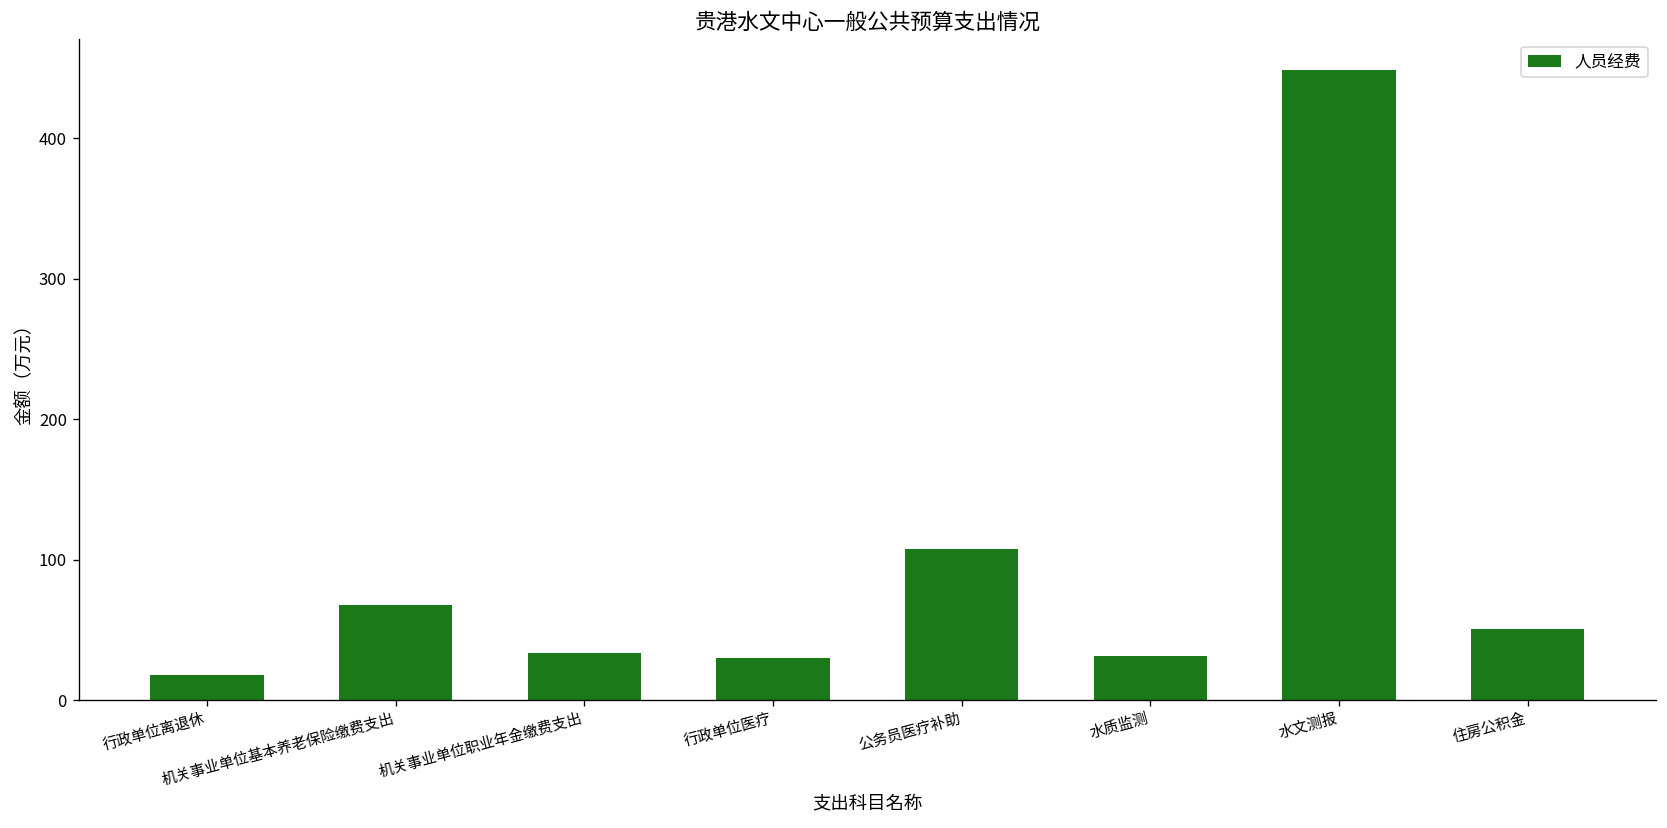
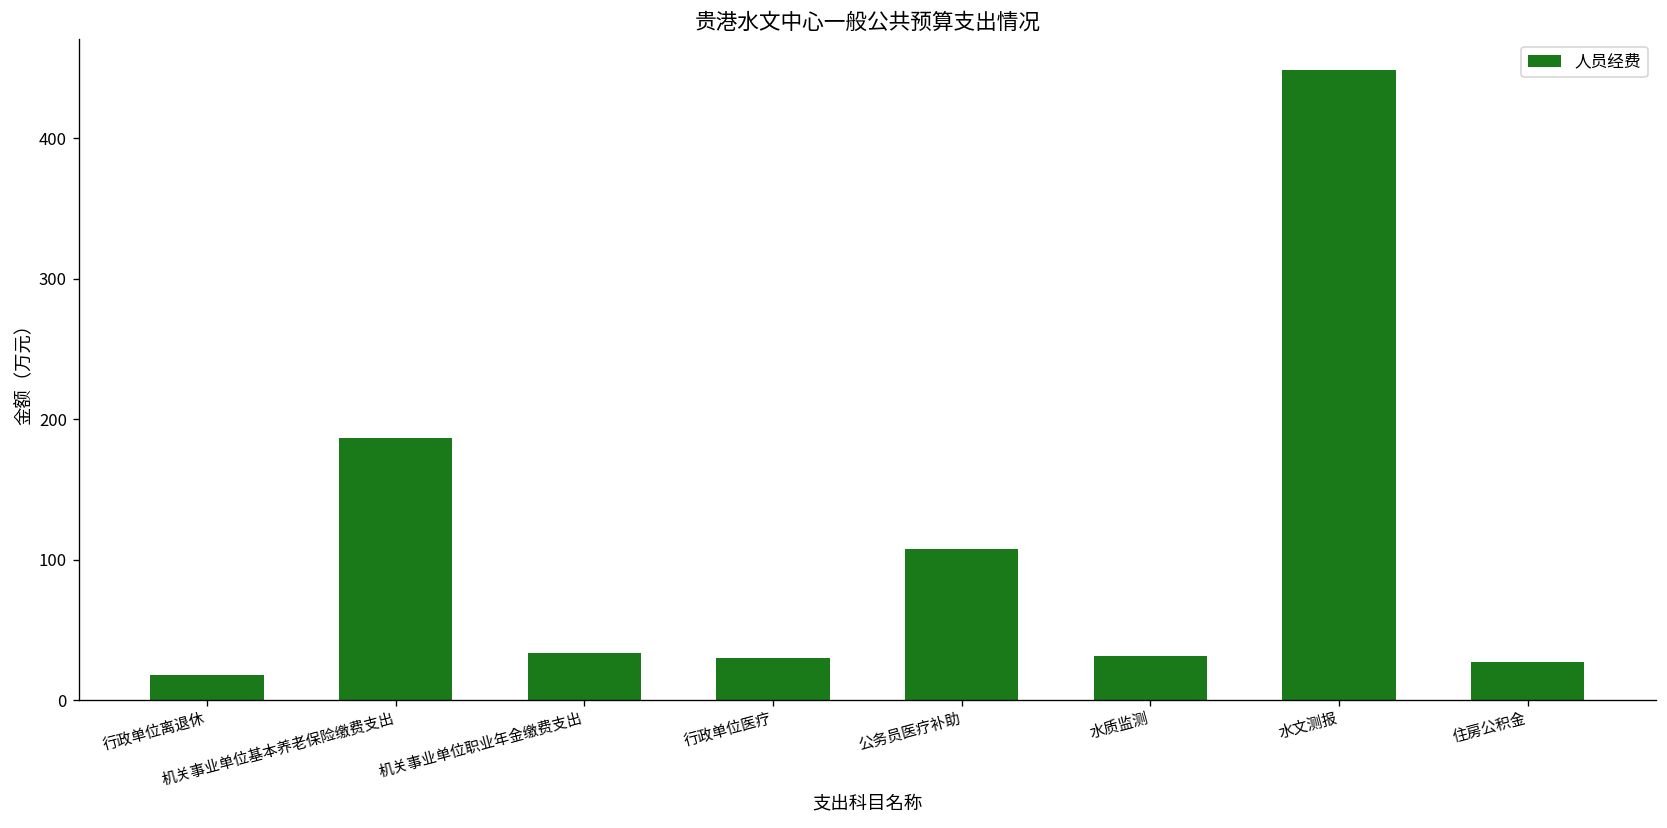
机关事业单位基本养老保险缴费支出: 68 -> 187
住房公积金: 51 -> 27
